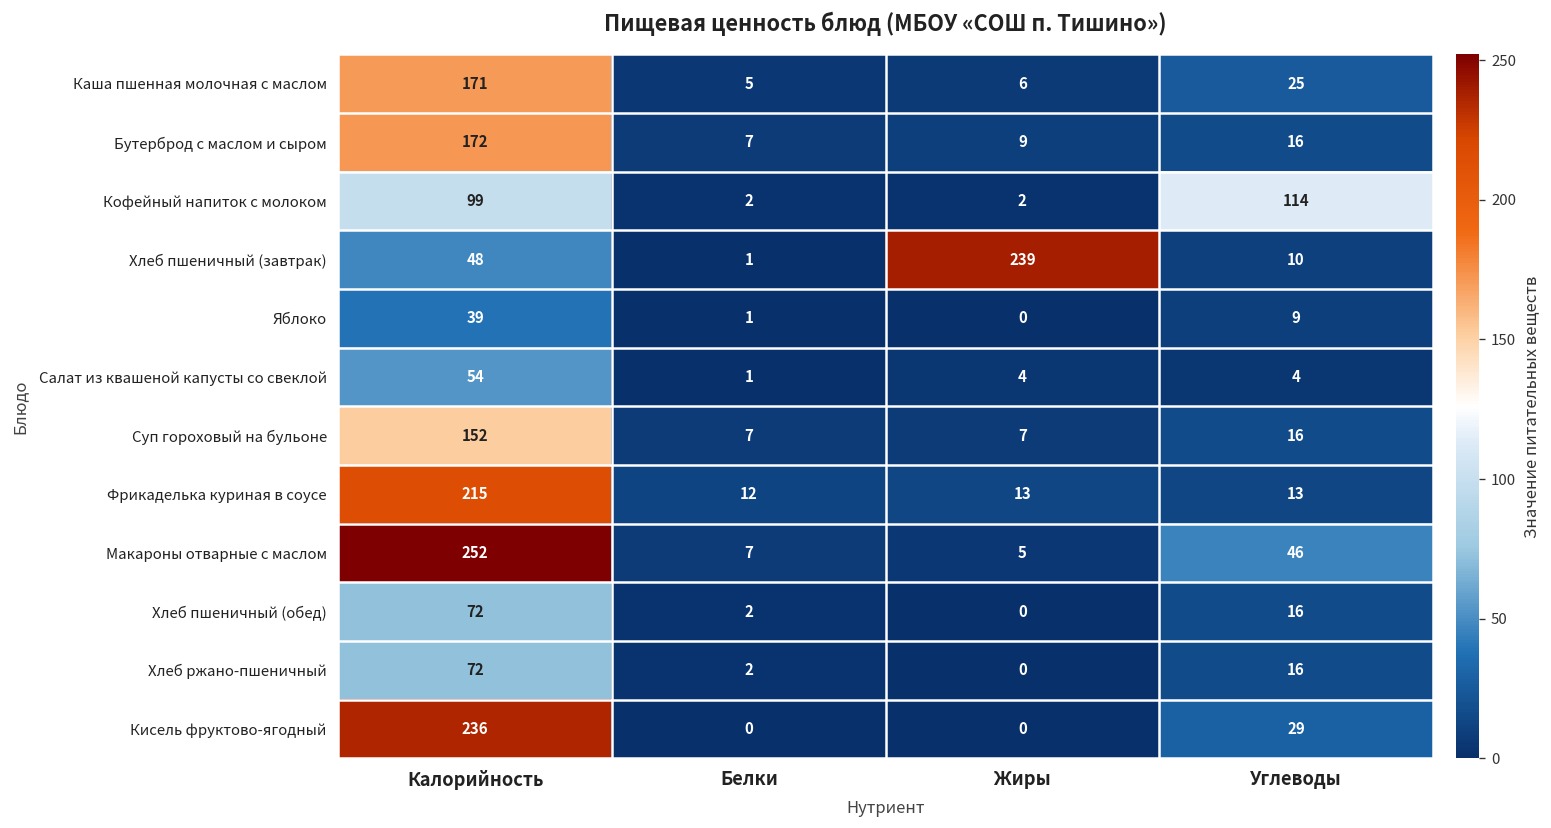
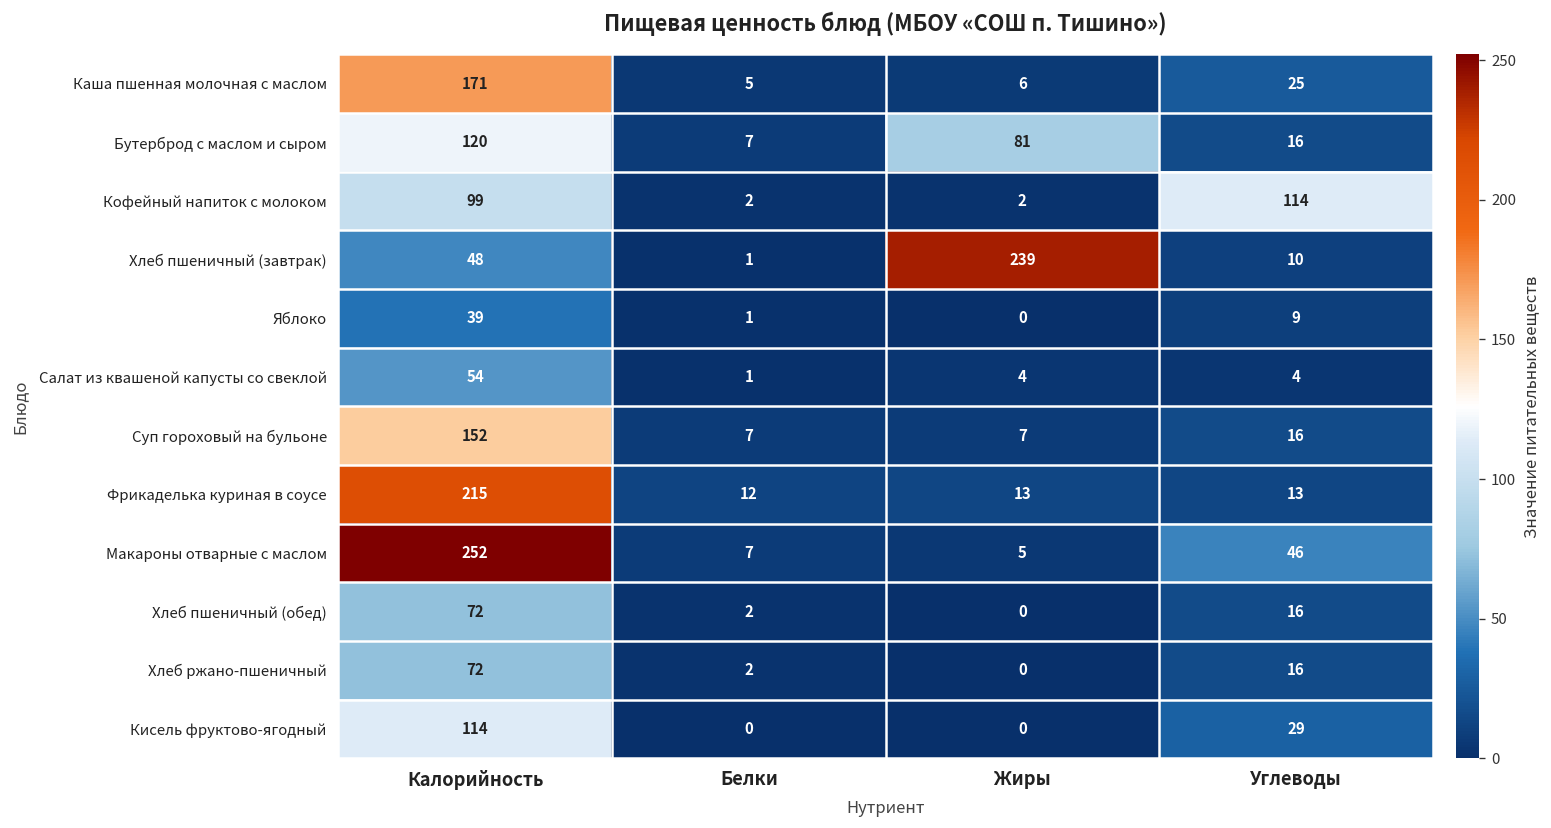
Бутерброд с маслом и сыром, Калорийность: 172 -> 120
Бутерброд с маслом и сыром, Жиры: 9 -> 81
Кисель фруктово-ягодный, Калорийность: 236 -> 114
